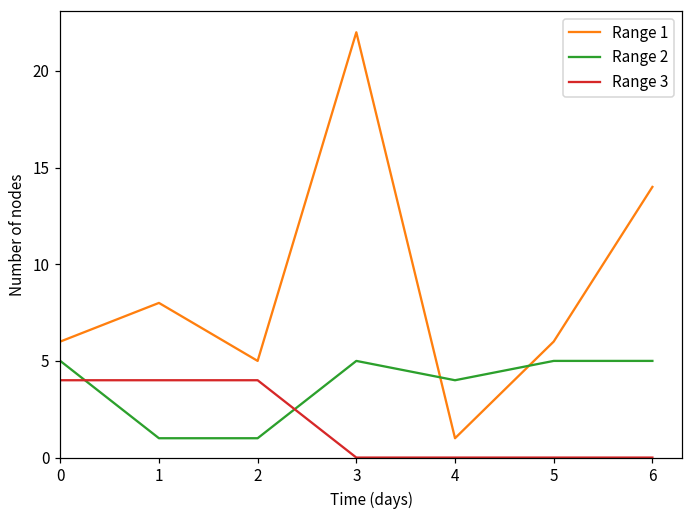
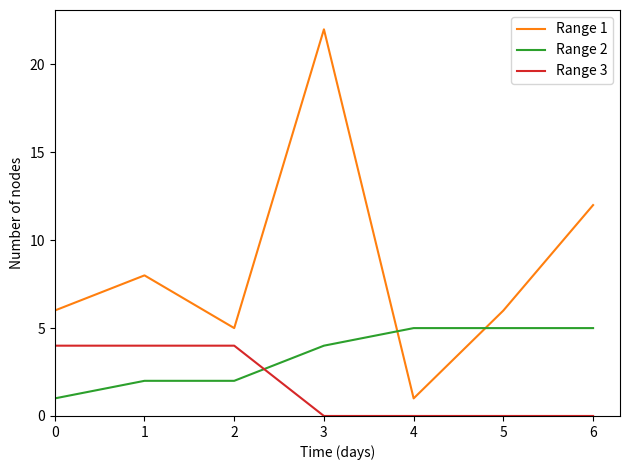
Range 2, 0: 5 -> 1
Range 2, 1: 1 -> 2
Range 2, 2: 1 -> 2
Range 2, 3: 5 -> 4
Range 2, 4: 4 -> 5
Range 1, 6: 14 -> 12
